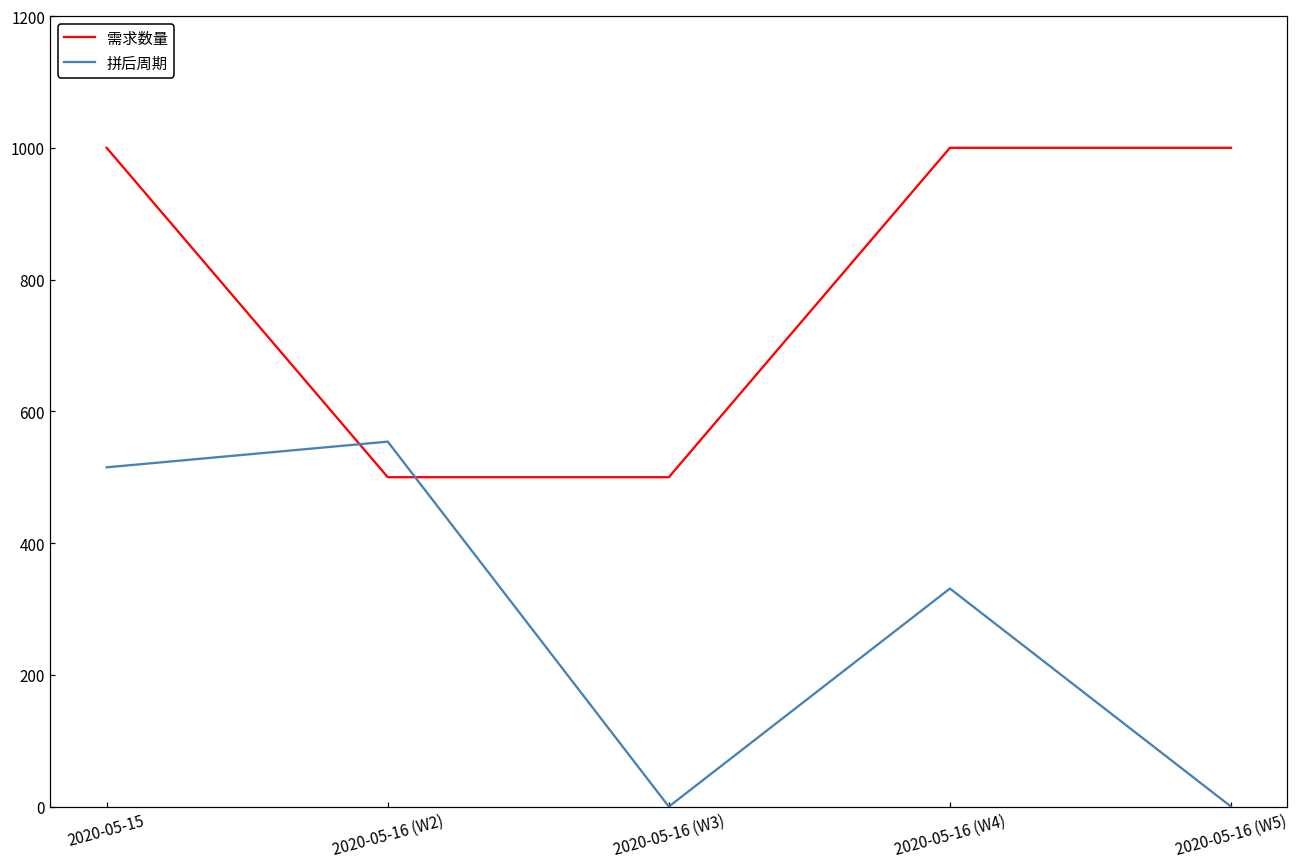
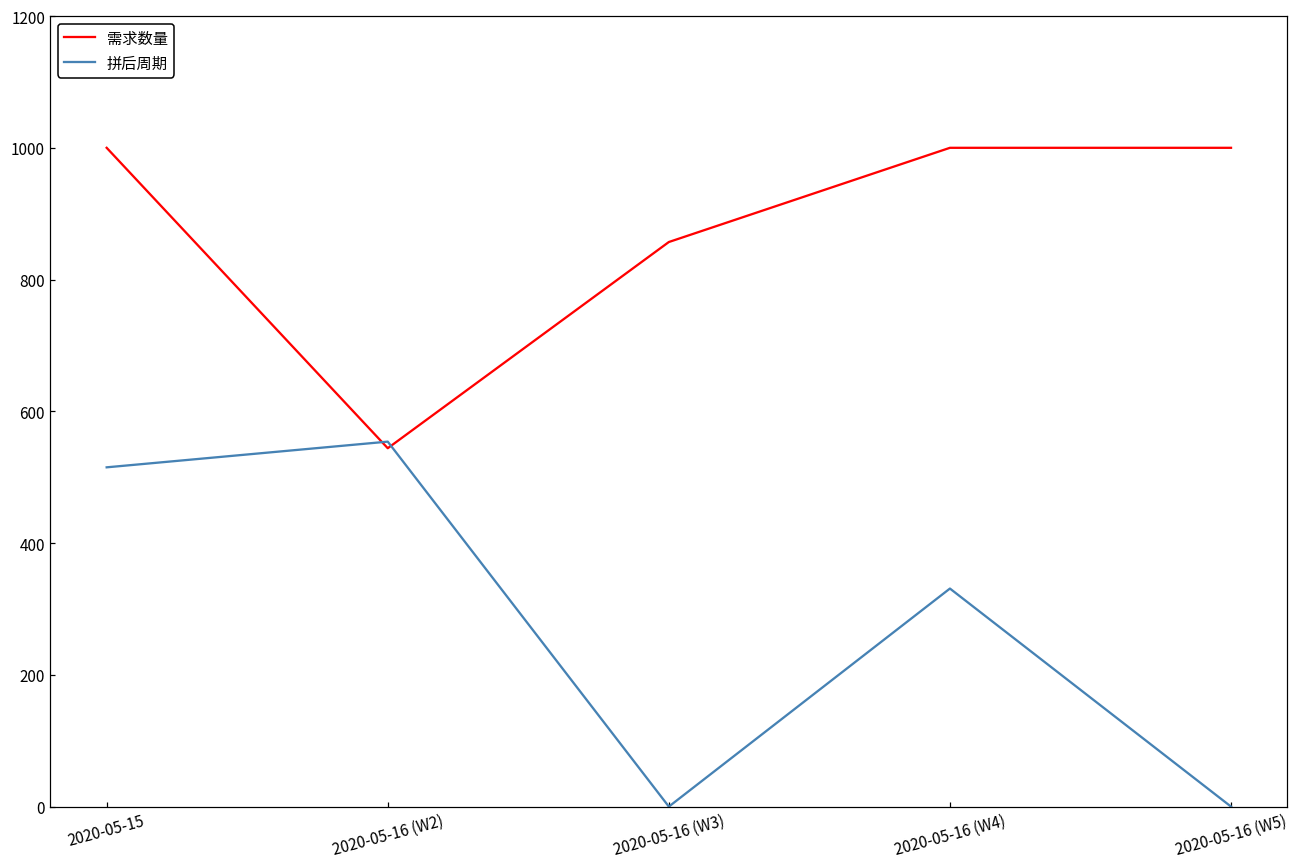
需求数量, 2020-05-16 (W2): 500 -> 540
需求数量, 2020-05-16 (W3): 500 -> 860
